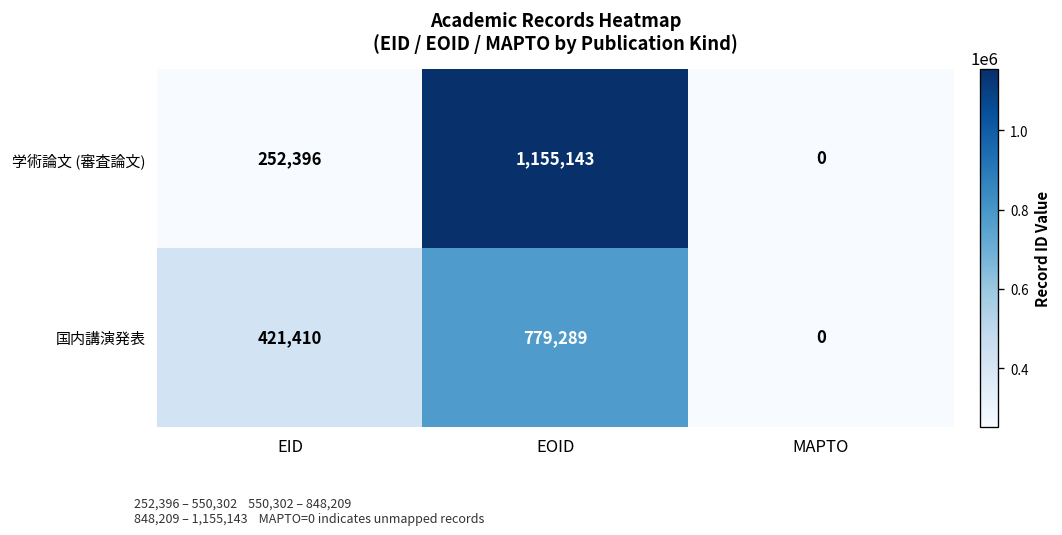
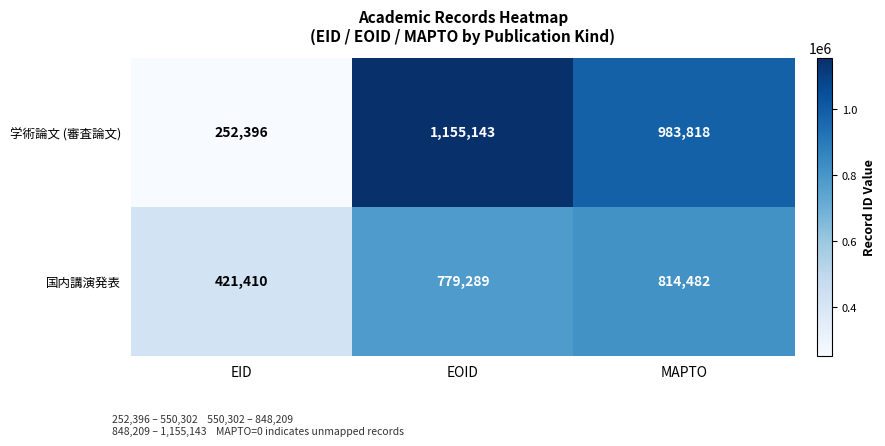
学術論文 (審査論文), MAPTO: 0 -> 983,818
国内講演発表, MAPTO: 0 -> 814,482
